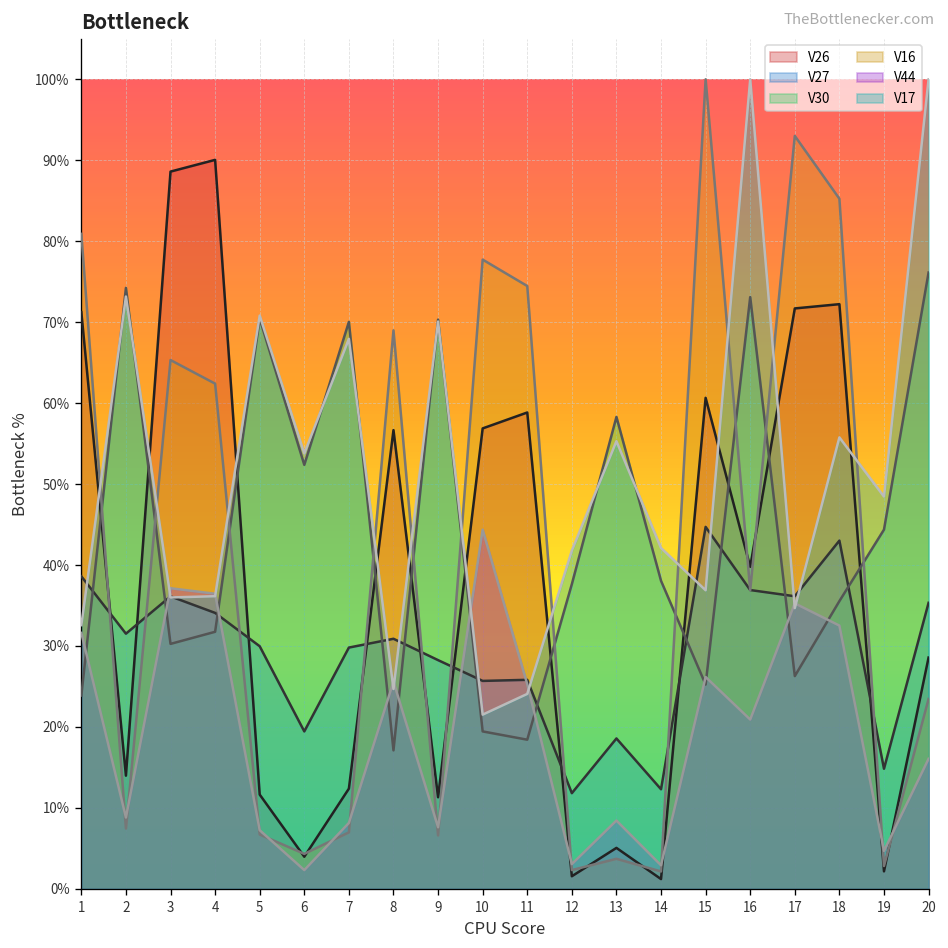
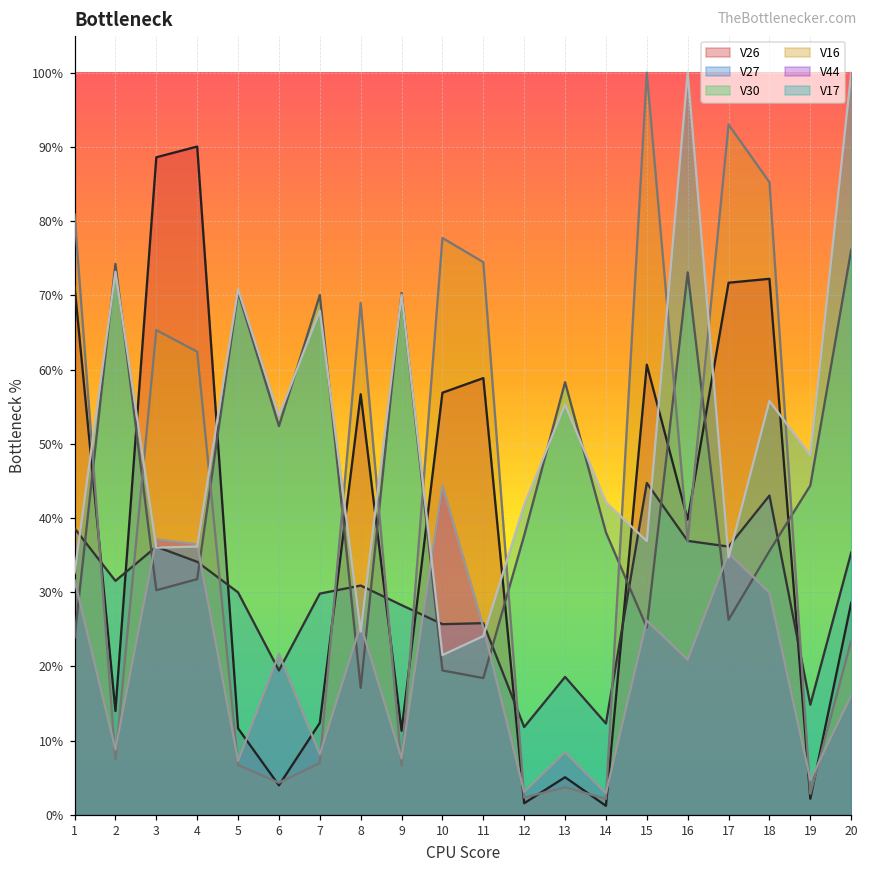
V44, 6: 2% -> 22%
V44, 18: 33% -> 30%
